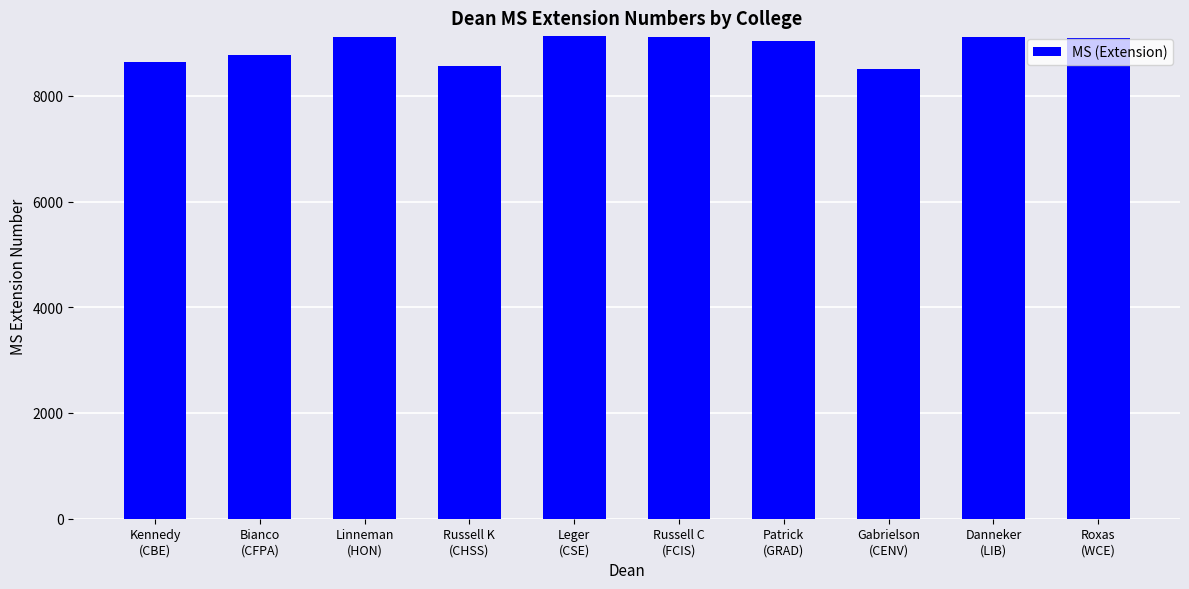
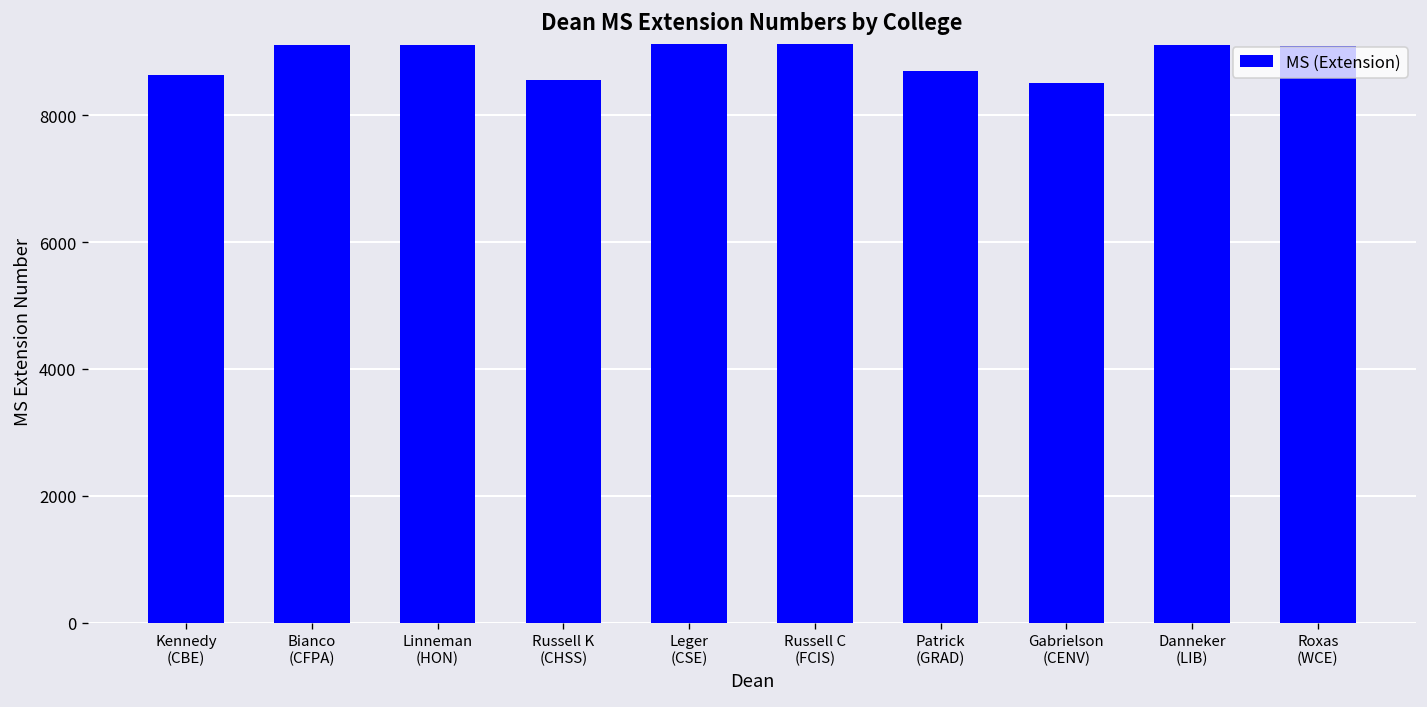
Bianco (CFPA): 8800 -> 9100
Patrick (GRAD): 9000 -> 8700
